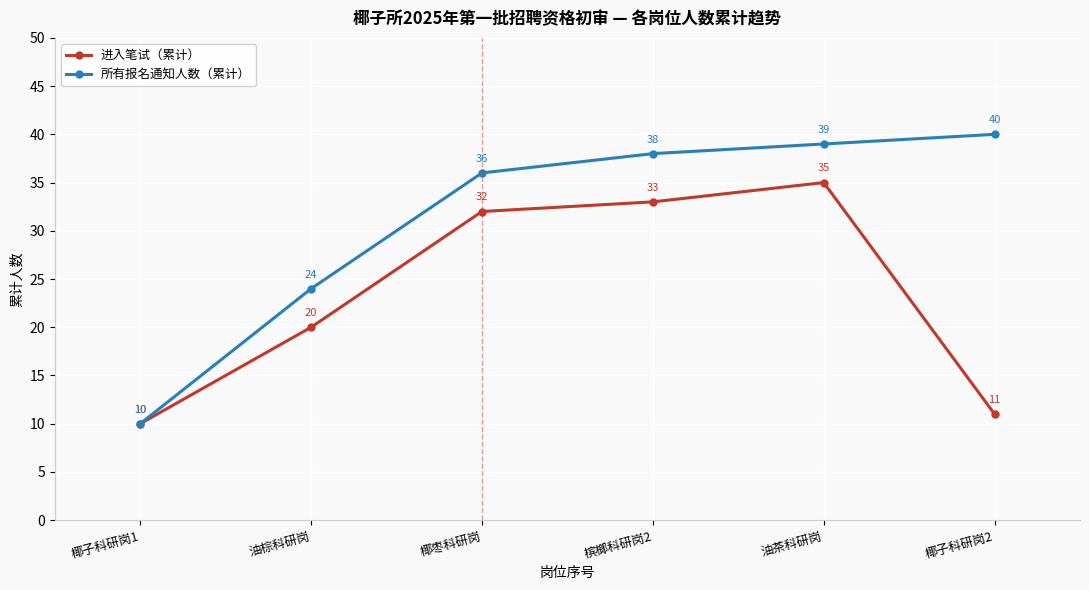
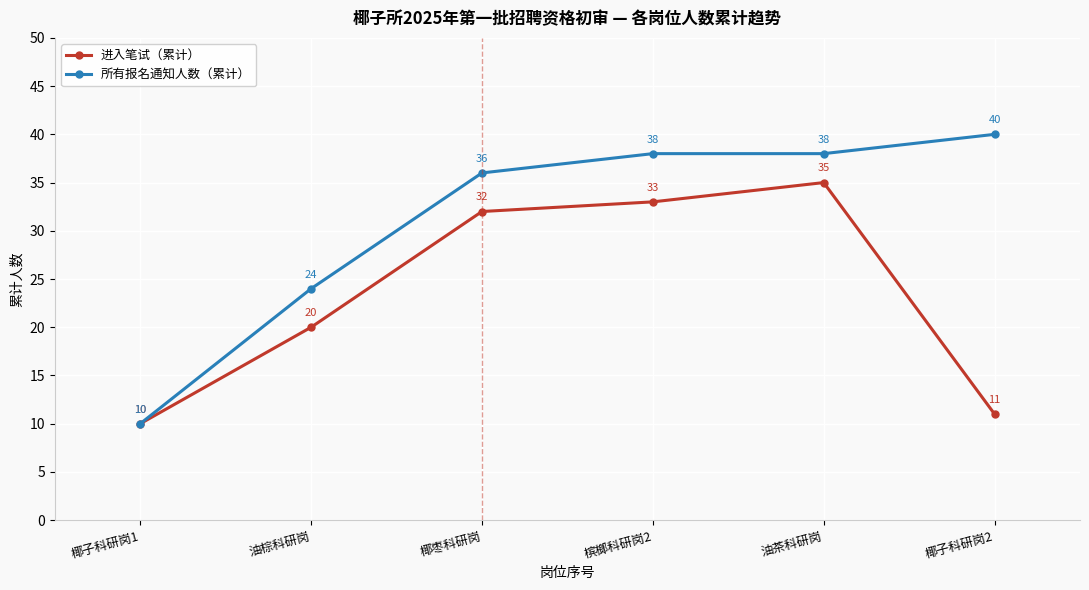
所有报名通知人数（累计）, 油茶科研岗: 39 -> 38
